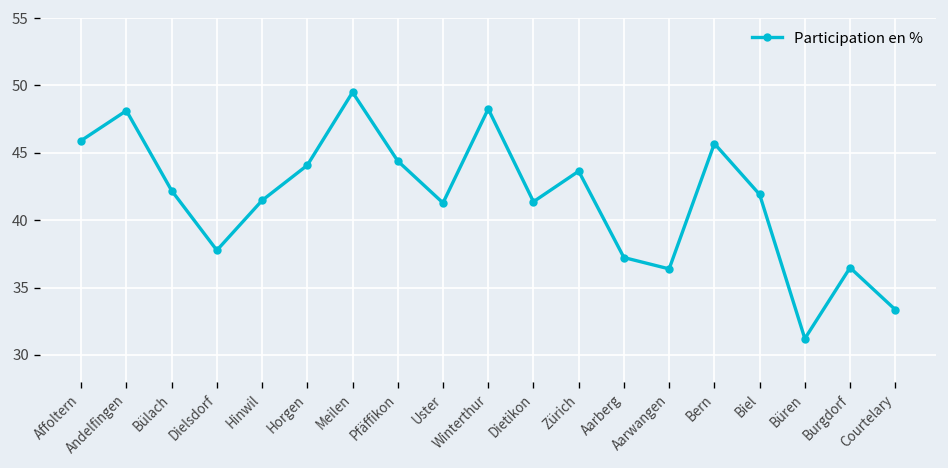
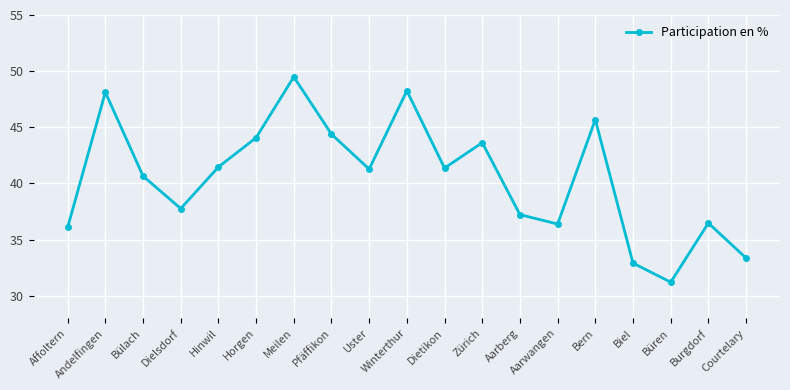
Affoltern: 45.9 -> 36.1
Bülach: 42.2 -> 40.7
Biel: 41.9 -> 32.9
